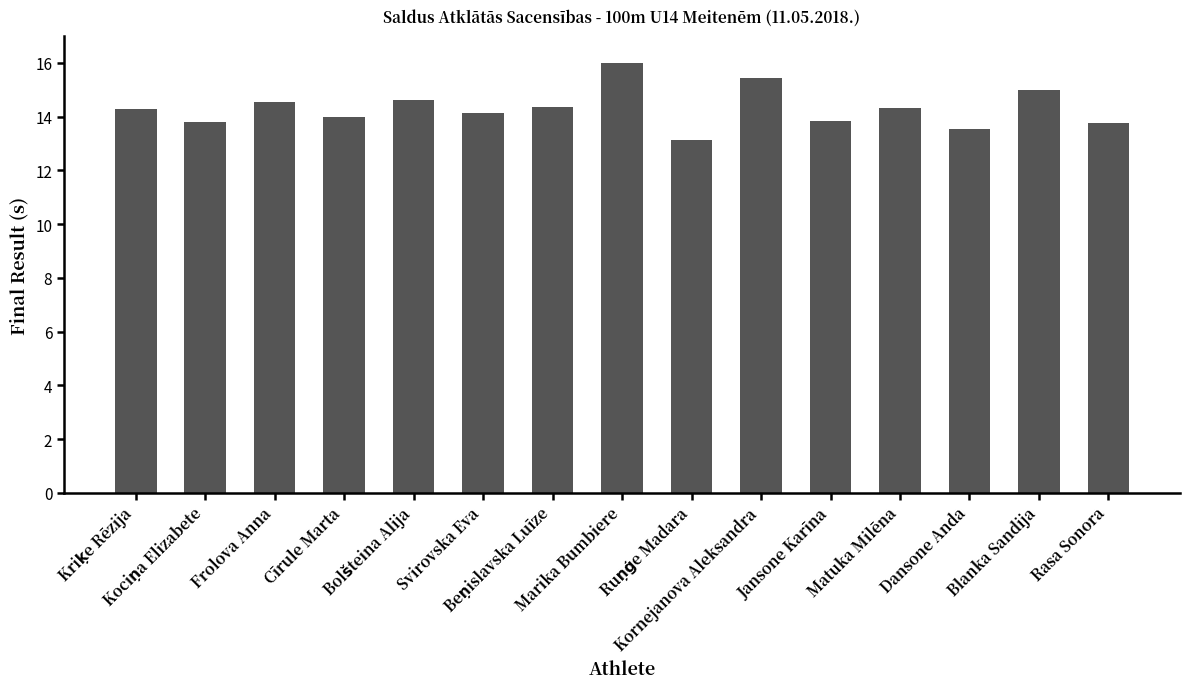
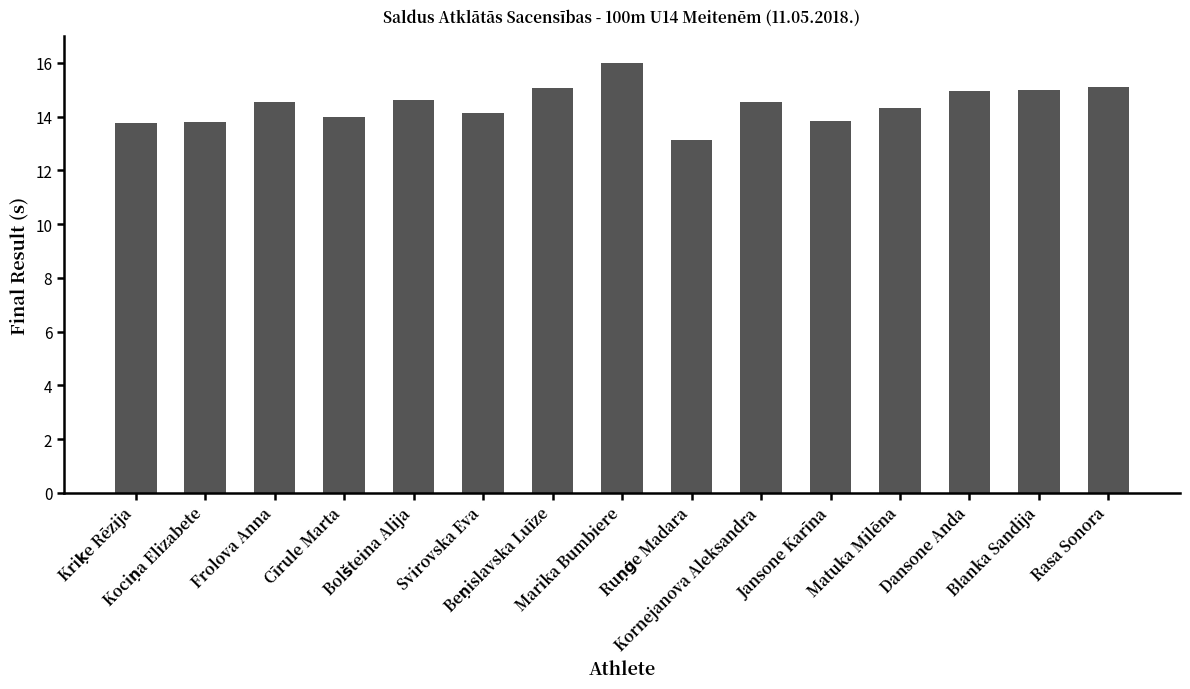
Kriķe Rēzija: 14.3 -> 13.8
Beņislavska Luīze: 14.4 -> 15.1
Kornejanova Aleksandra: 15.4 -> 14.5
Dansone Anda: 13.6 -> 15.0
Rasa Sonora: 13.8 -> 15.1
